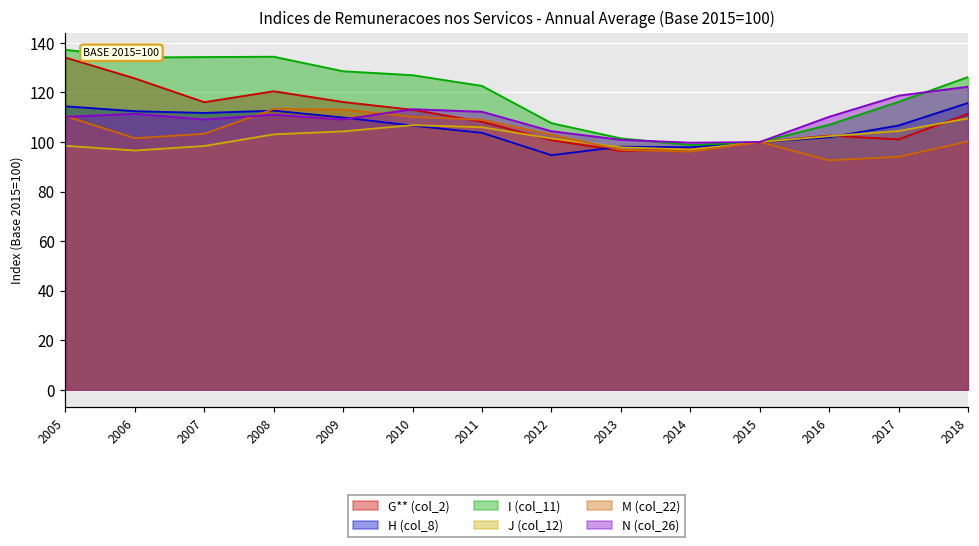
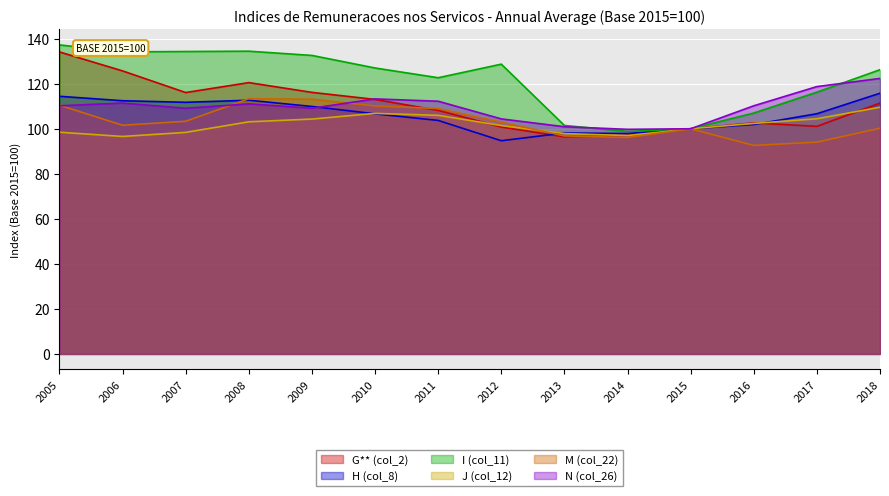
I (col_11), 2009: 129 -> 133
I (col_11), 2012: 108 -> 129
